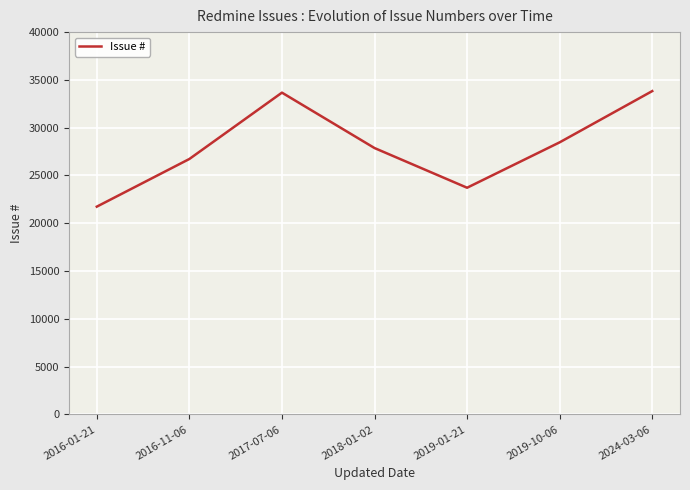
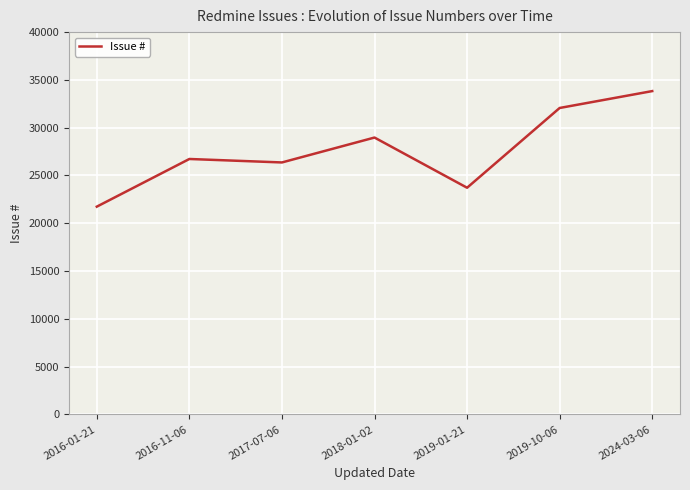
2017-07-06: 34000 -> 26000
2018-01-02: 28000 -> 29000
2019-10-06: 28000 -> 32000
